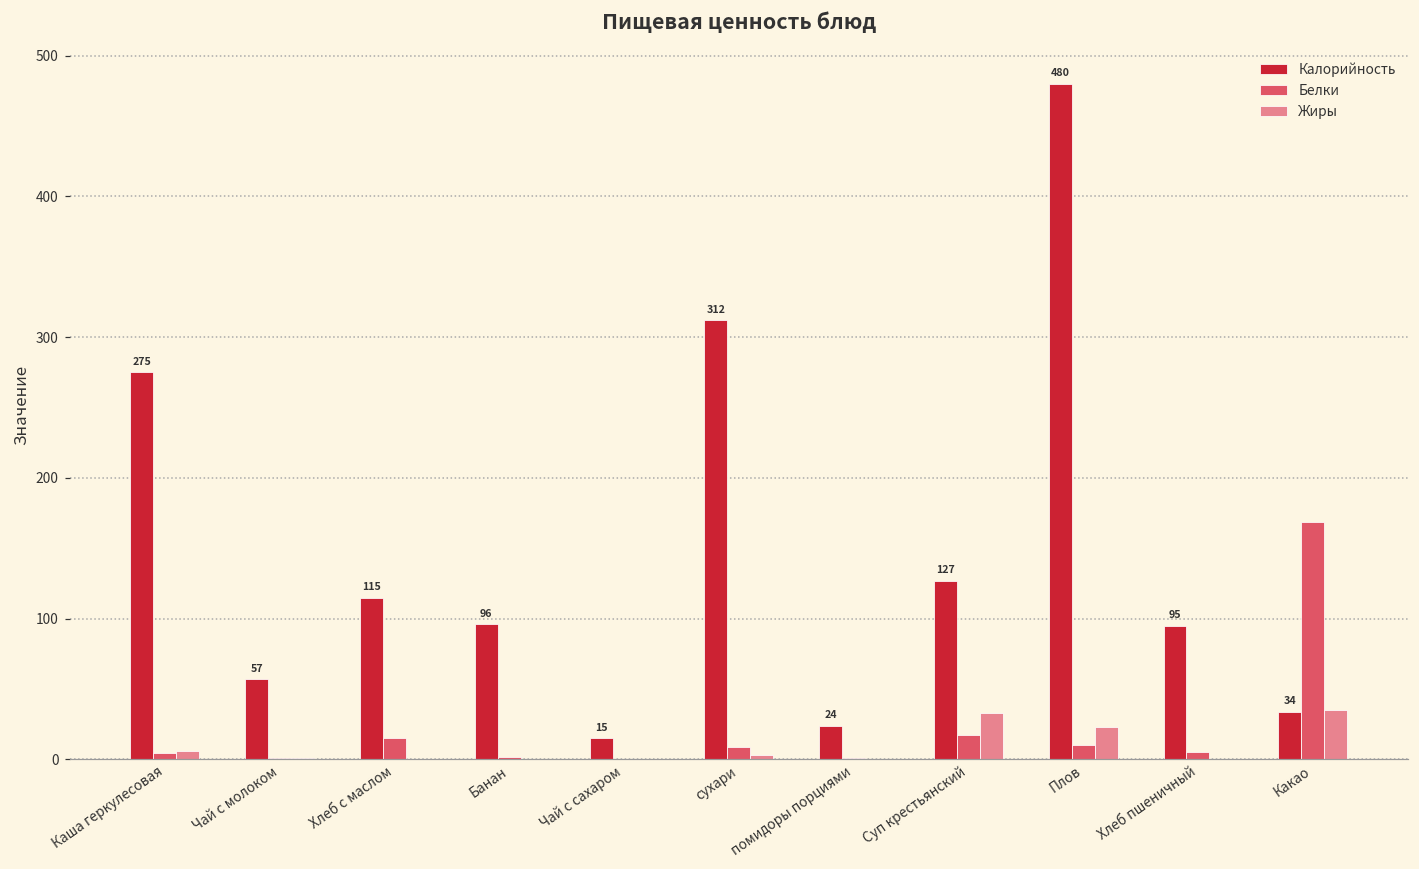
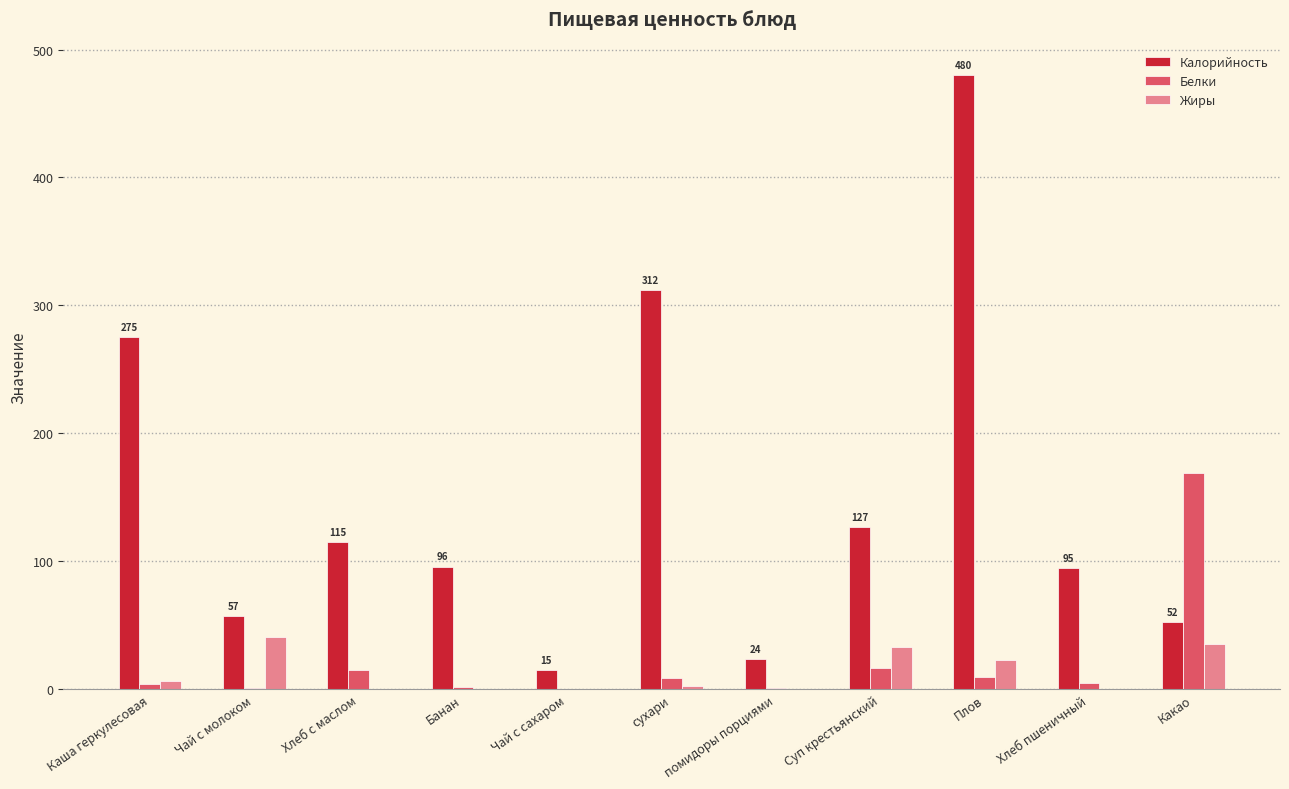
Жиры, Чай с молоком: 1 -> 41
Калорийность, Какао: 34 -> 52
